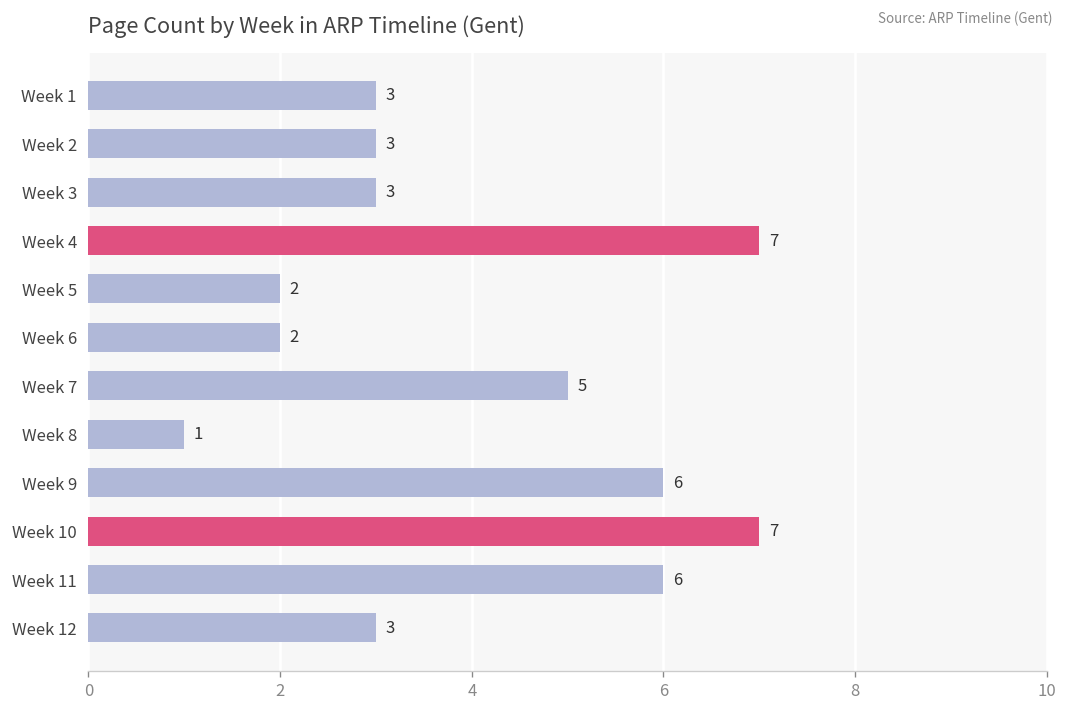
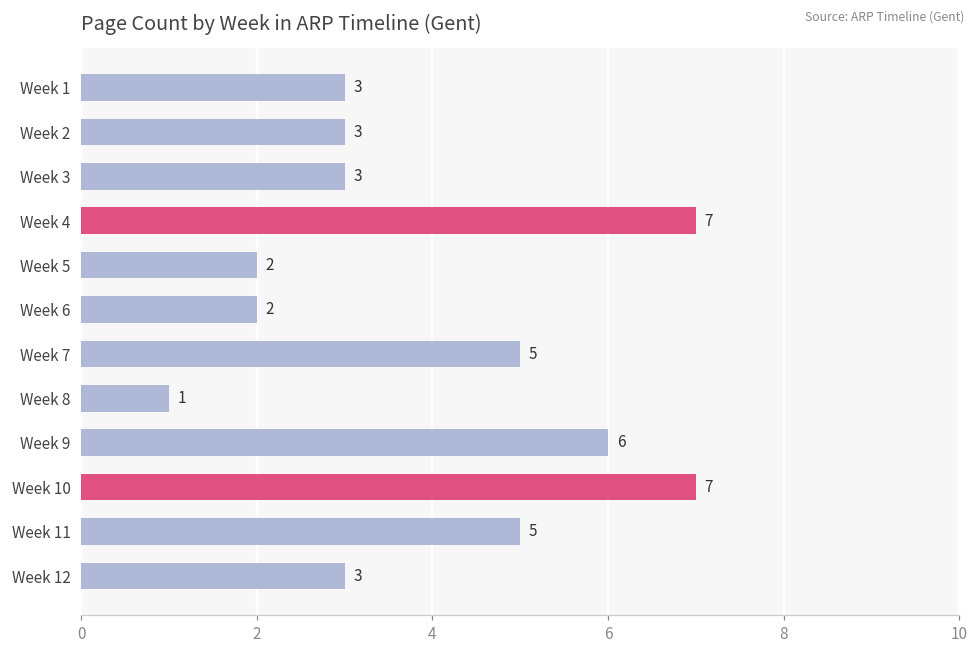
Week 11: 6 -> 5
